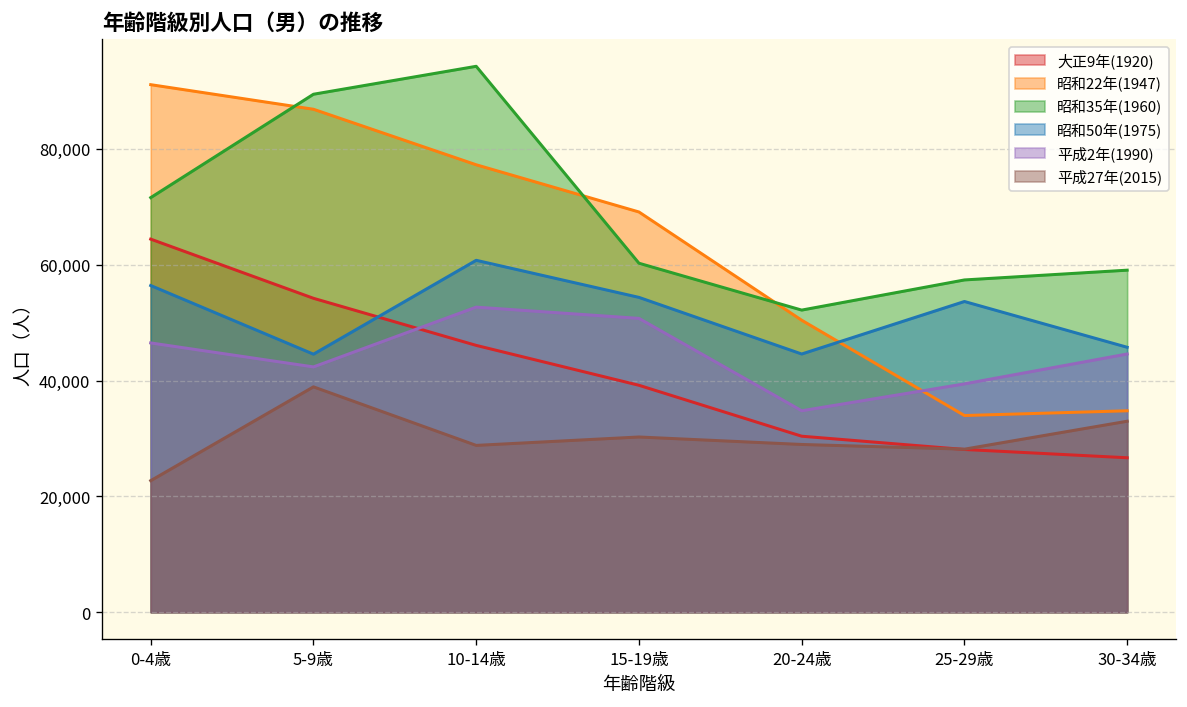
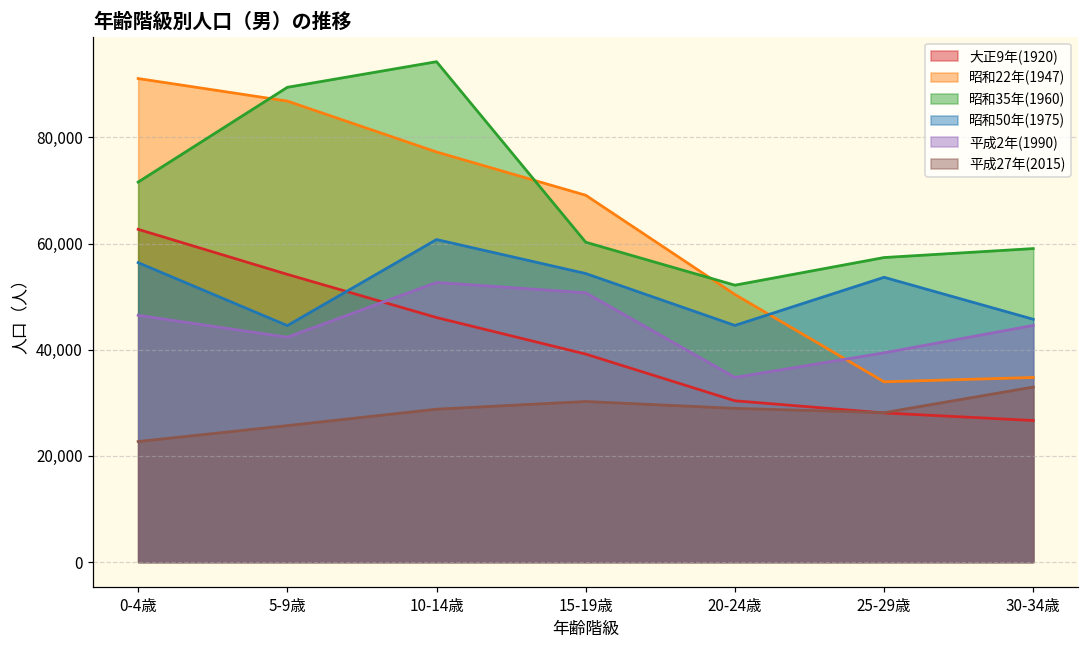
大正9年(1920), 0-4歳: 64,000 -> 63,000
平成27年(2015), 5-9歳: 39,000 -> 26,000
